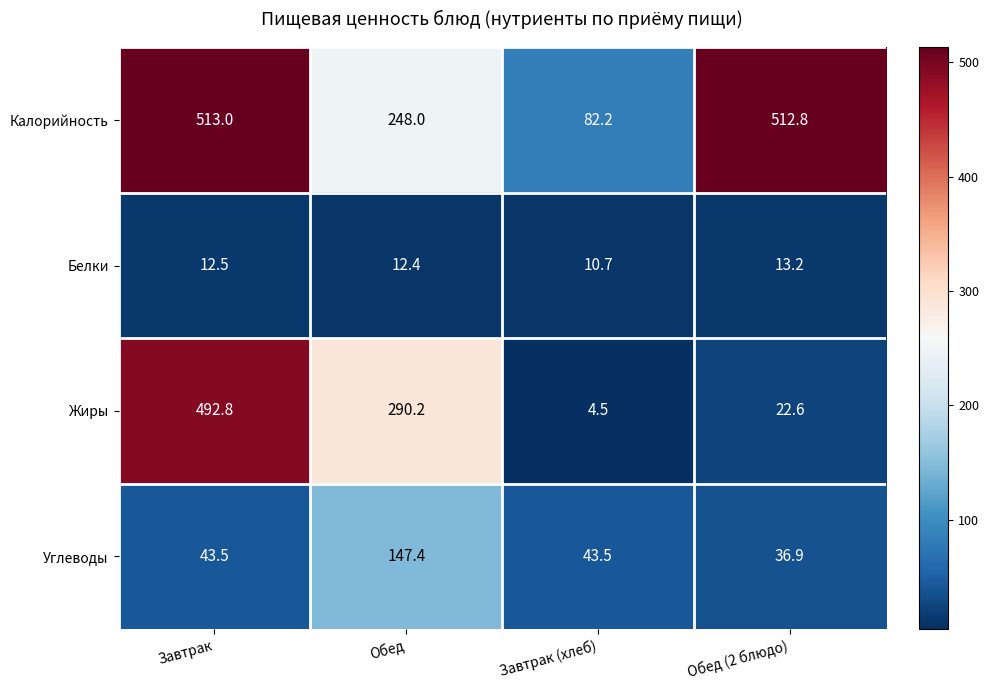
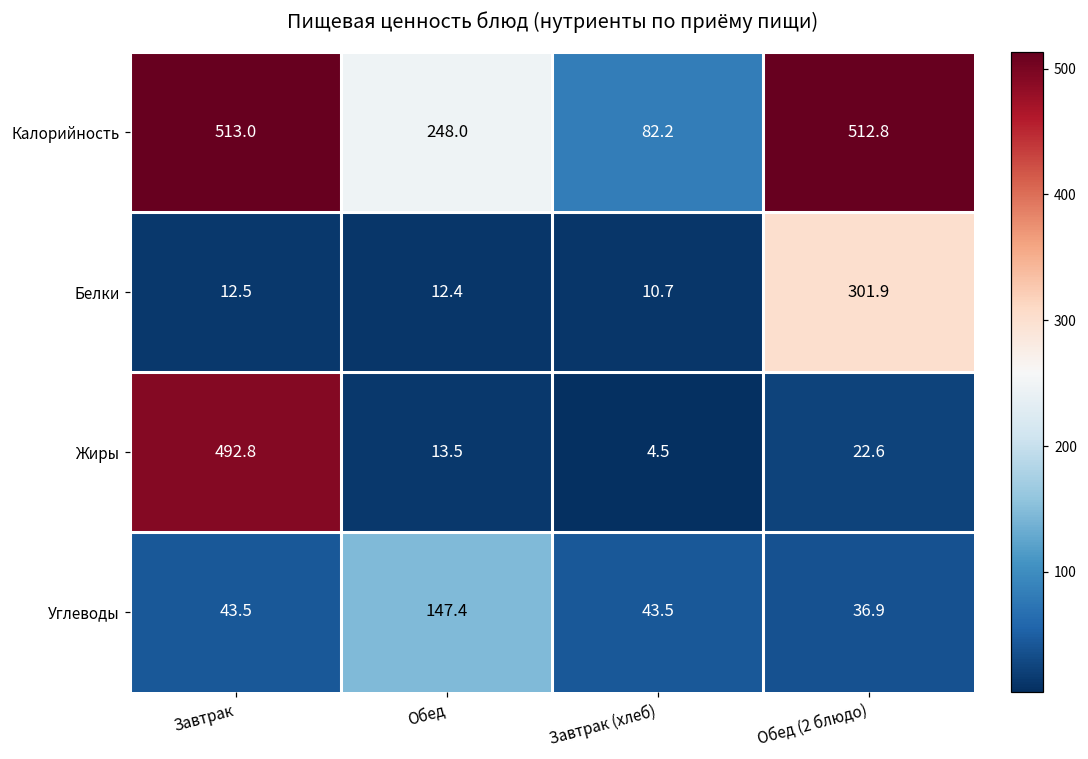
Белки, Обед (2 блюдо): 13.2 -> 301.9
Жиры, Обед: 290.2 -> 13.5
